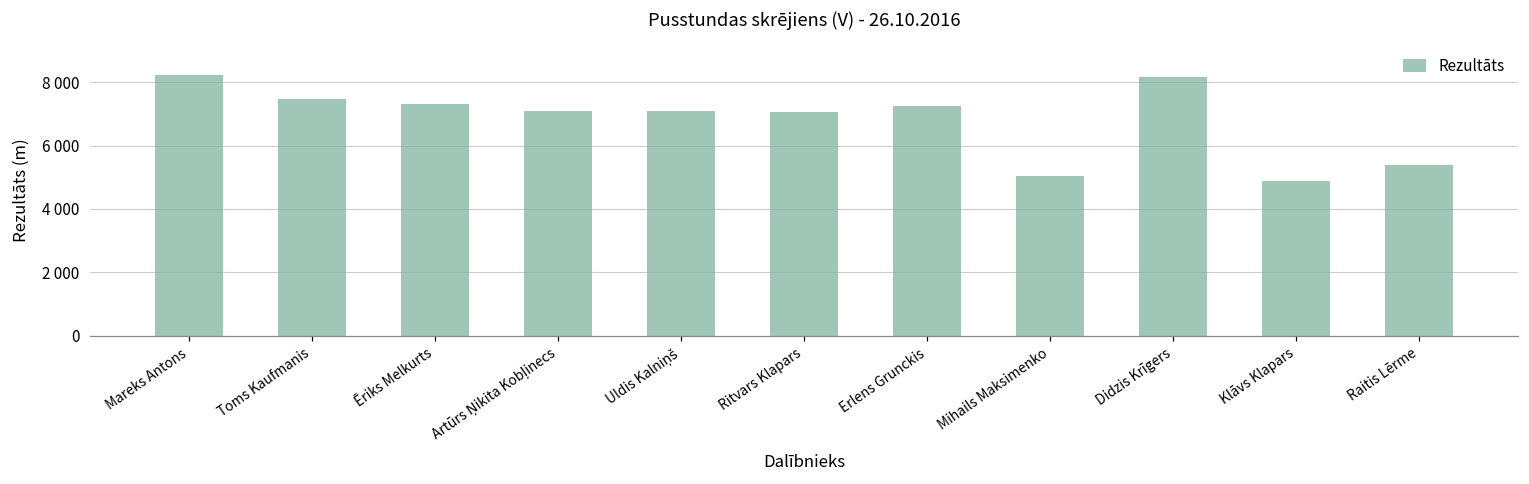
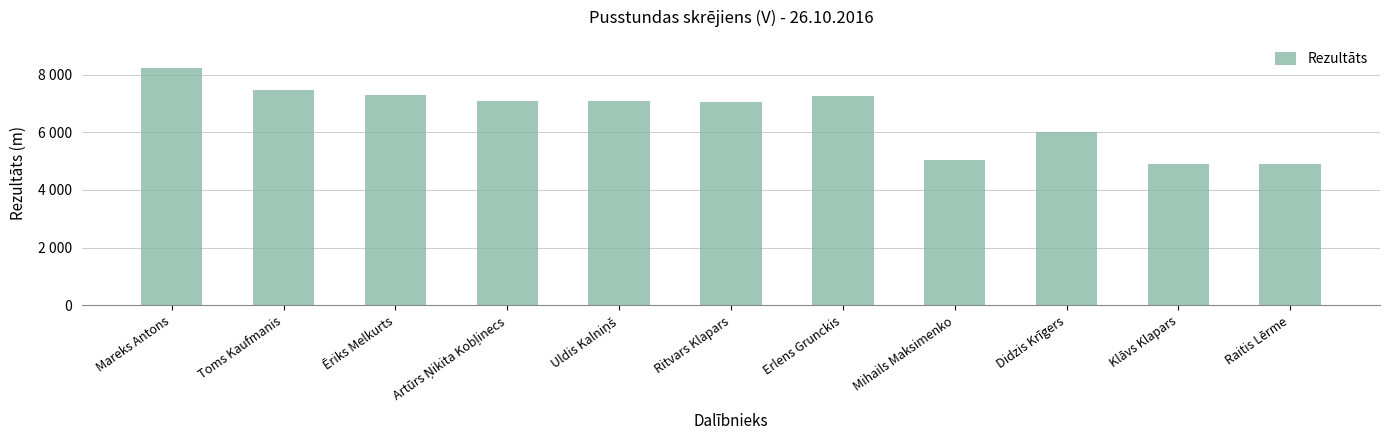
Didzis Krīgers: 8200 -> 6000
Raitis Lērme: 5400 -> 4900
